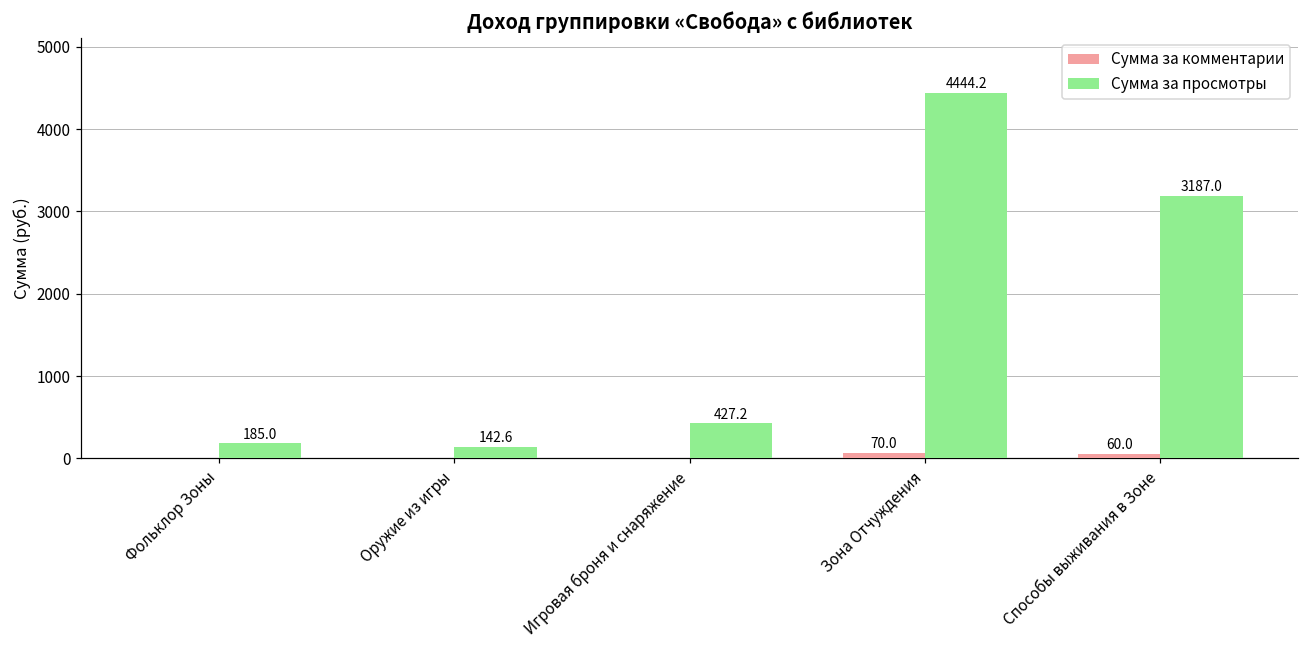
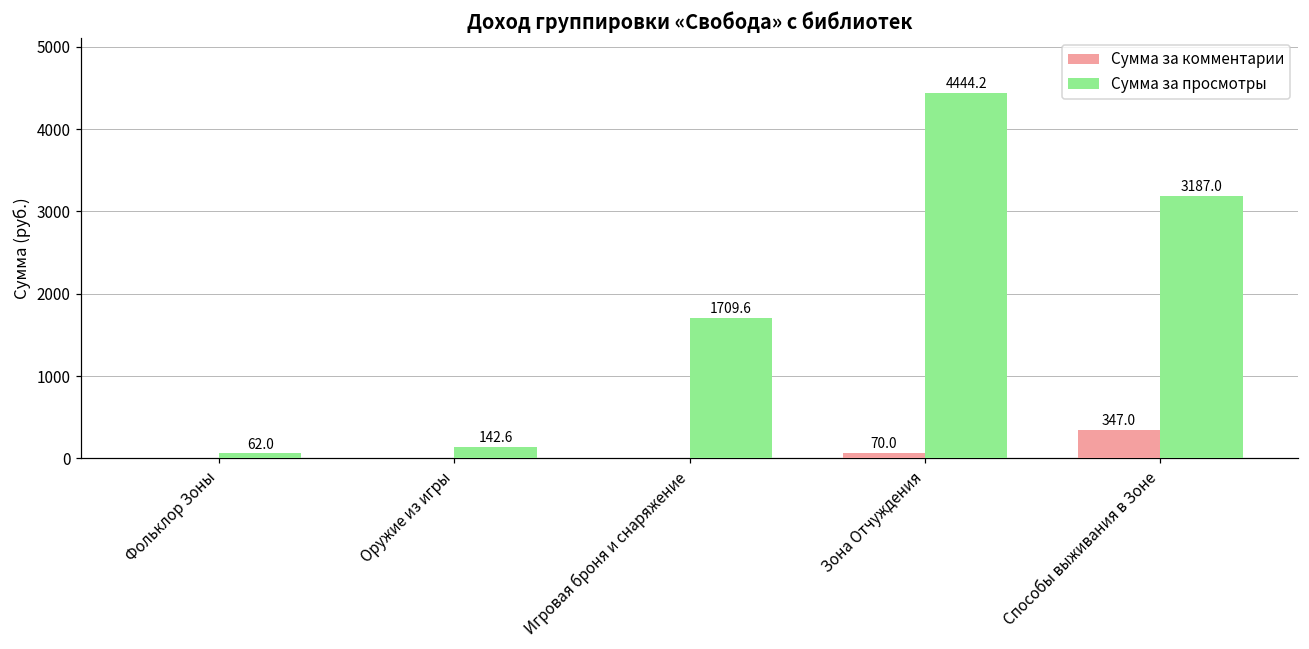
Сумма за просмотры, Фольклор Зоны: 185.0 -> 62.0
Сумма за просмотры, Игровая броня и снаряжение: 427.2 -> 1709.6
Сумма за комментарии, Способы выживания в Зоне: 60.0 -> 347.0
